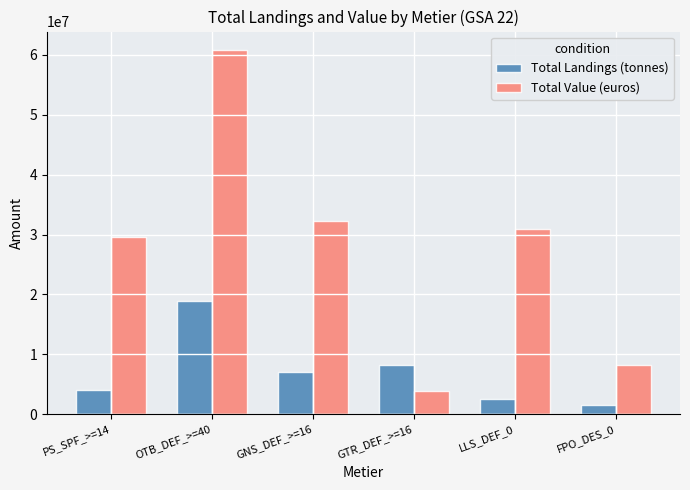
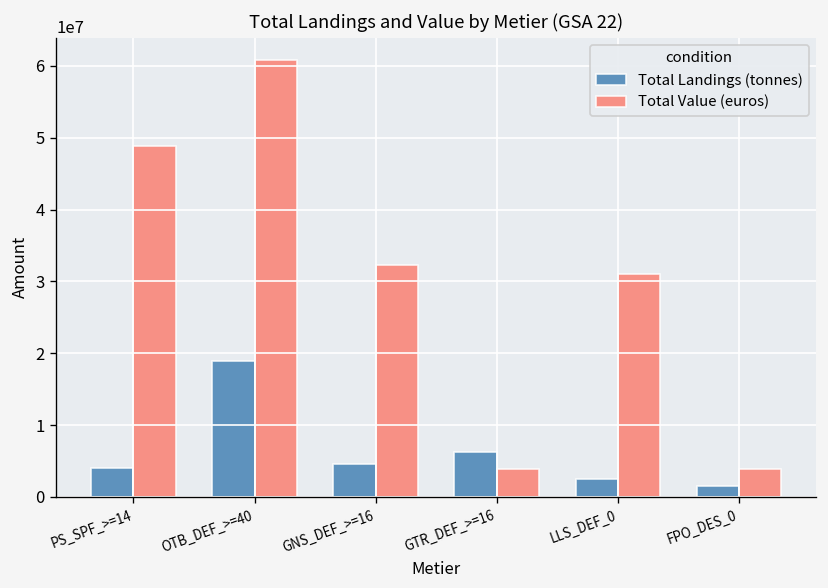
Total Value (euros), PS_SPF_>=14: 30000000 -> 49000000
Total Landings (tonnes), GNS_DEF_>=16: 7000000 -> 5000000
Total Landings (tonnes), GTR_DEF_>=16: 8000000 -> 6000000
Total Value (euros), FPO_DES_0: 8000000 -> 4000000
